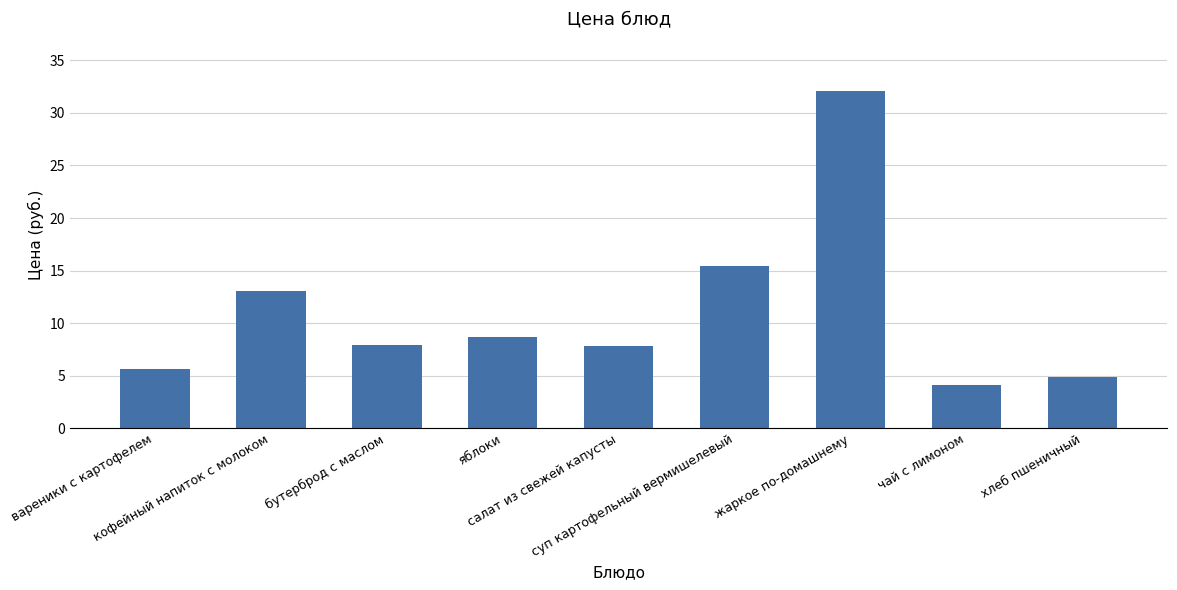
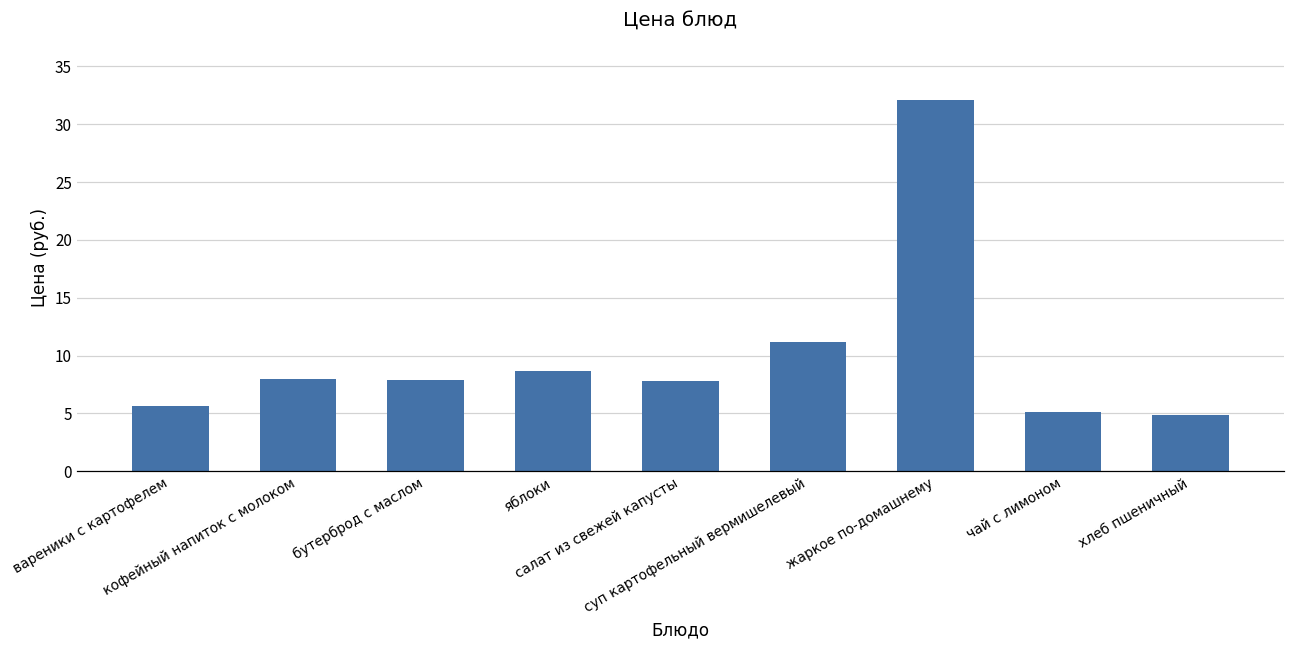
кофейный напиток с молоком: 13.0 -> 8.0
суп картофельный вермишелевый: 15.5 -> 11.2
чай с лимоном: 4.1 -> 5.2
